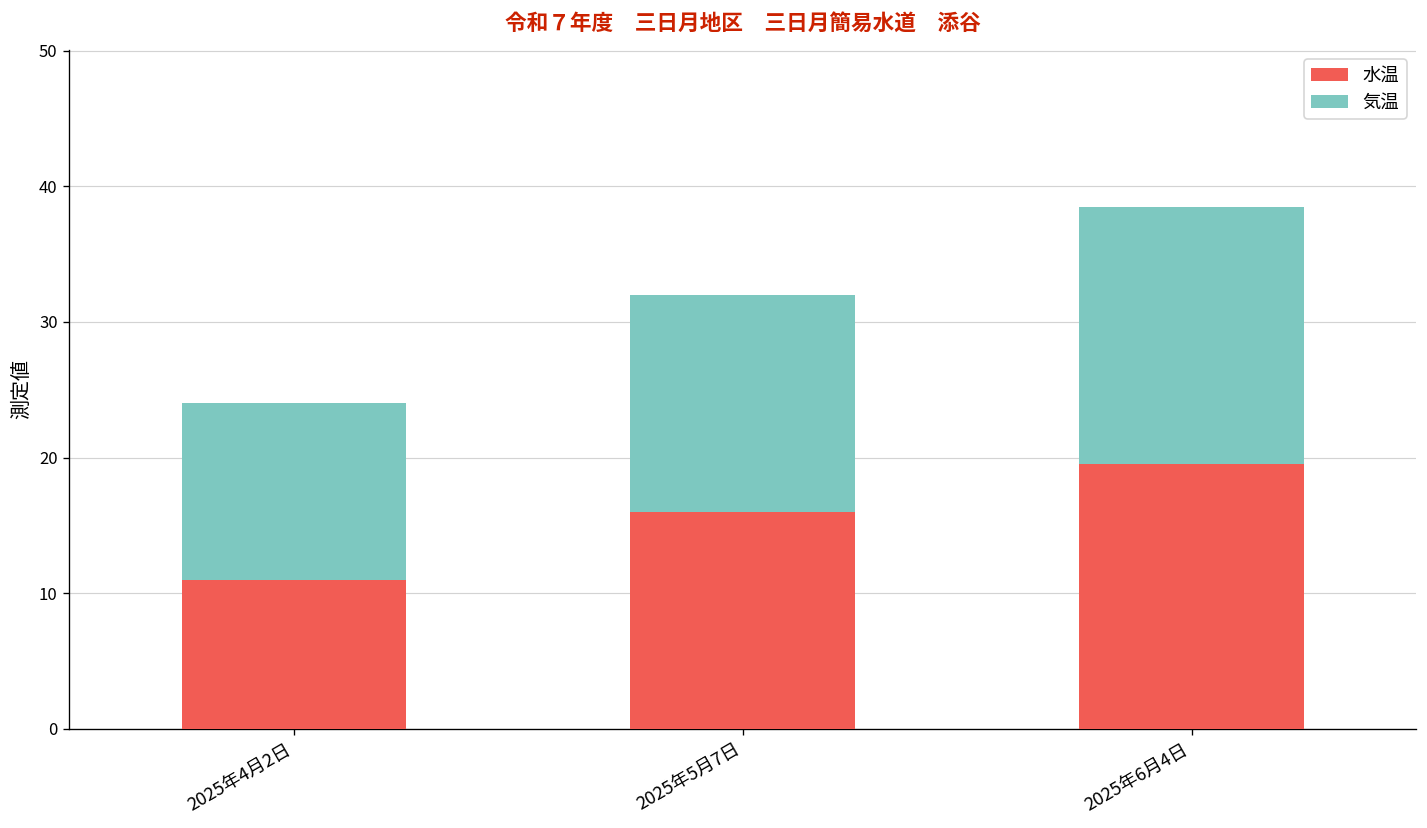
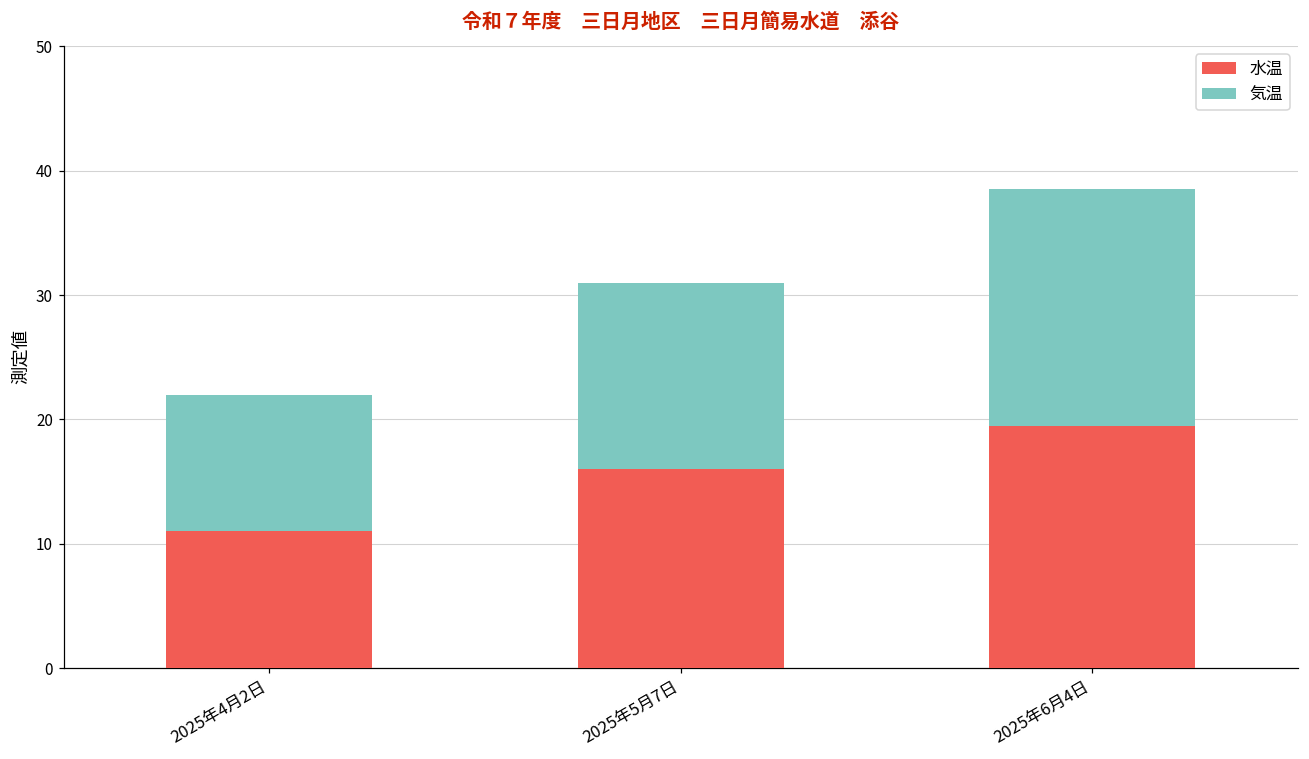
気温, 2025年4月2日: 13 -> 11
気温, 2025年5月7日: 16 -> 15
